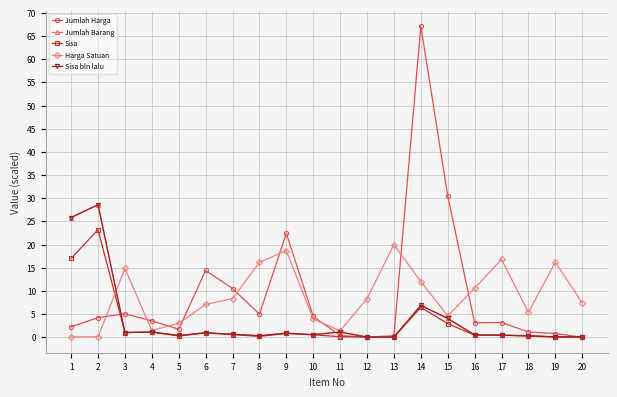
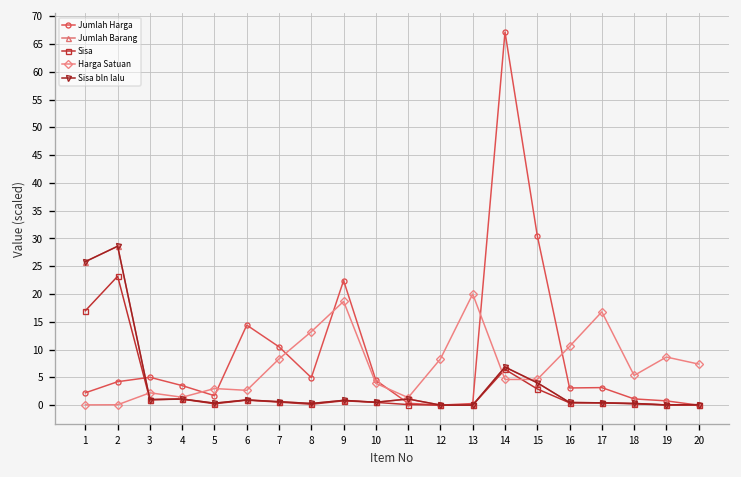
Harga Satuan, 3: 15 -> 2
Harga Satuan, 6: 7 -> 3
Harga Satuan, 8: 16 -> 13
Harga Satuan, 14: 12 -> 5
Harga Satuan, 19: 16 -> 9
